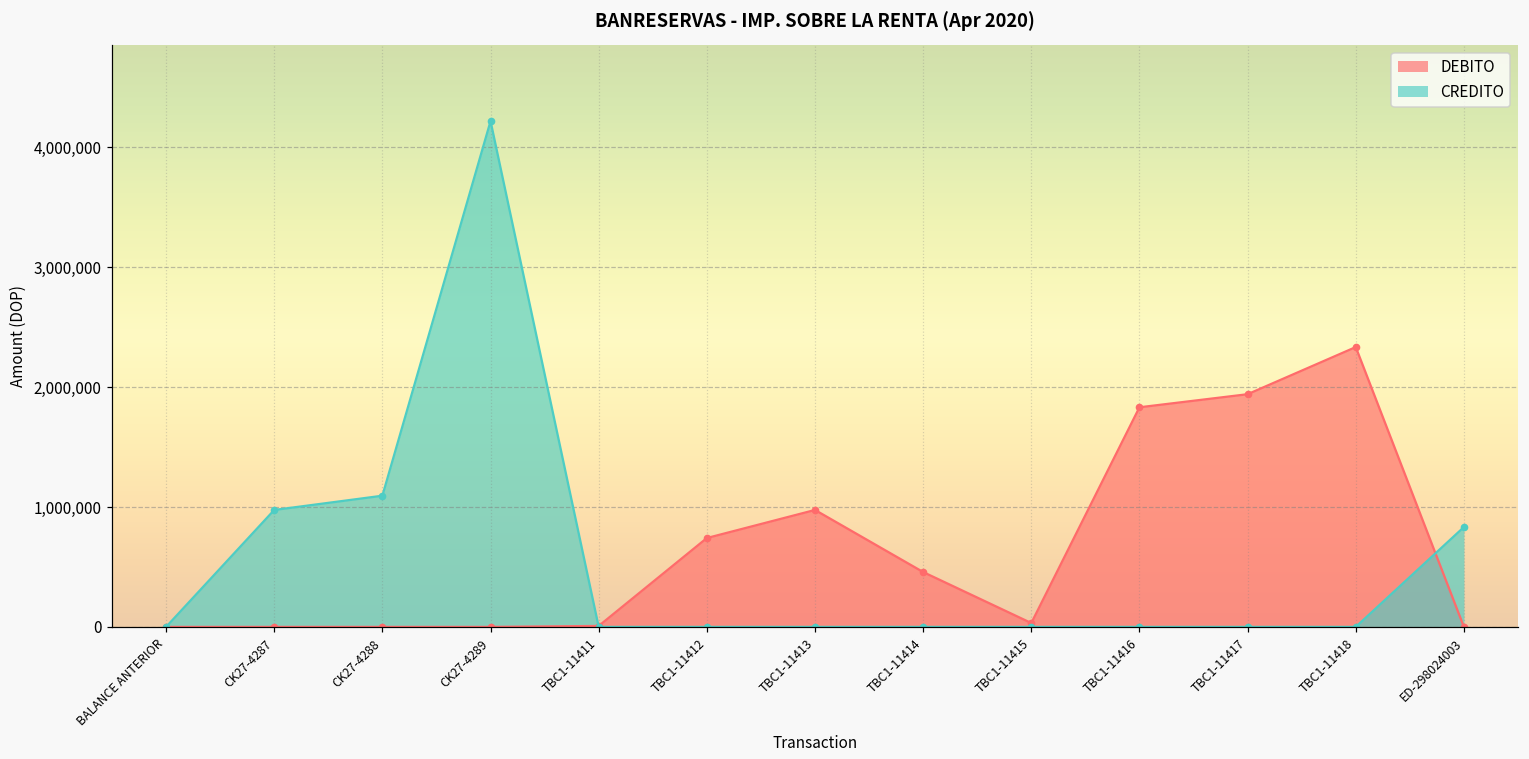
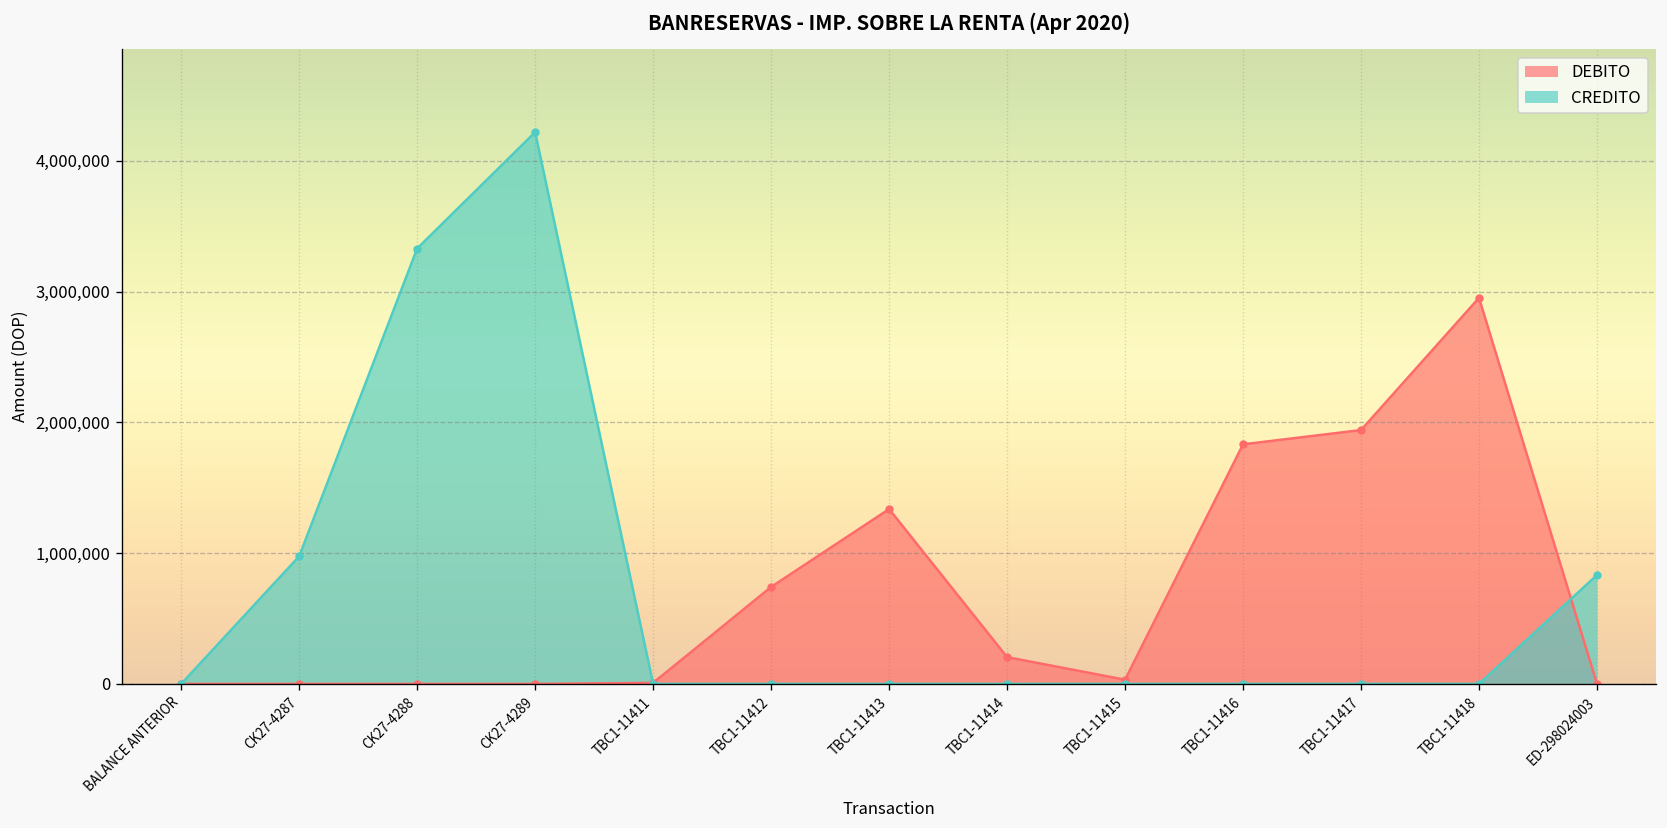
CREDITO, CK27-4288: 1,090,000 -> 3,330,000
DEBITO, TBC1-11413: 980,000 -> 1,340,000
DEBITO, TBC1-11414: 460,000 -> 200,000
DEBITO, TBC1-11418: 2,330,000 -> 2,950,000
